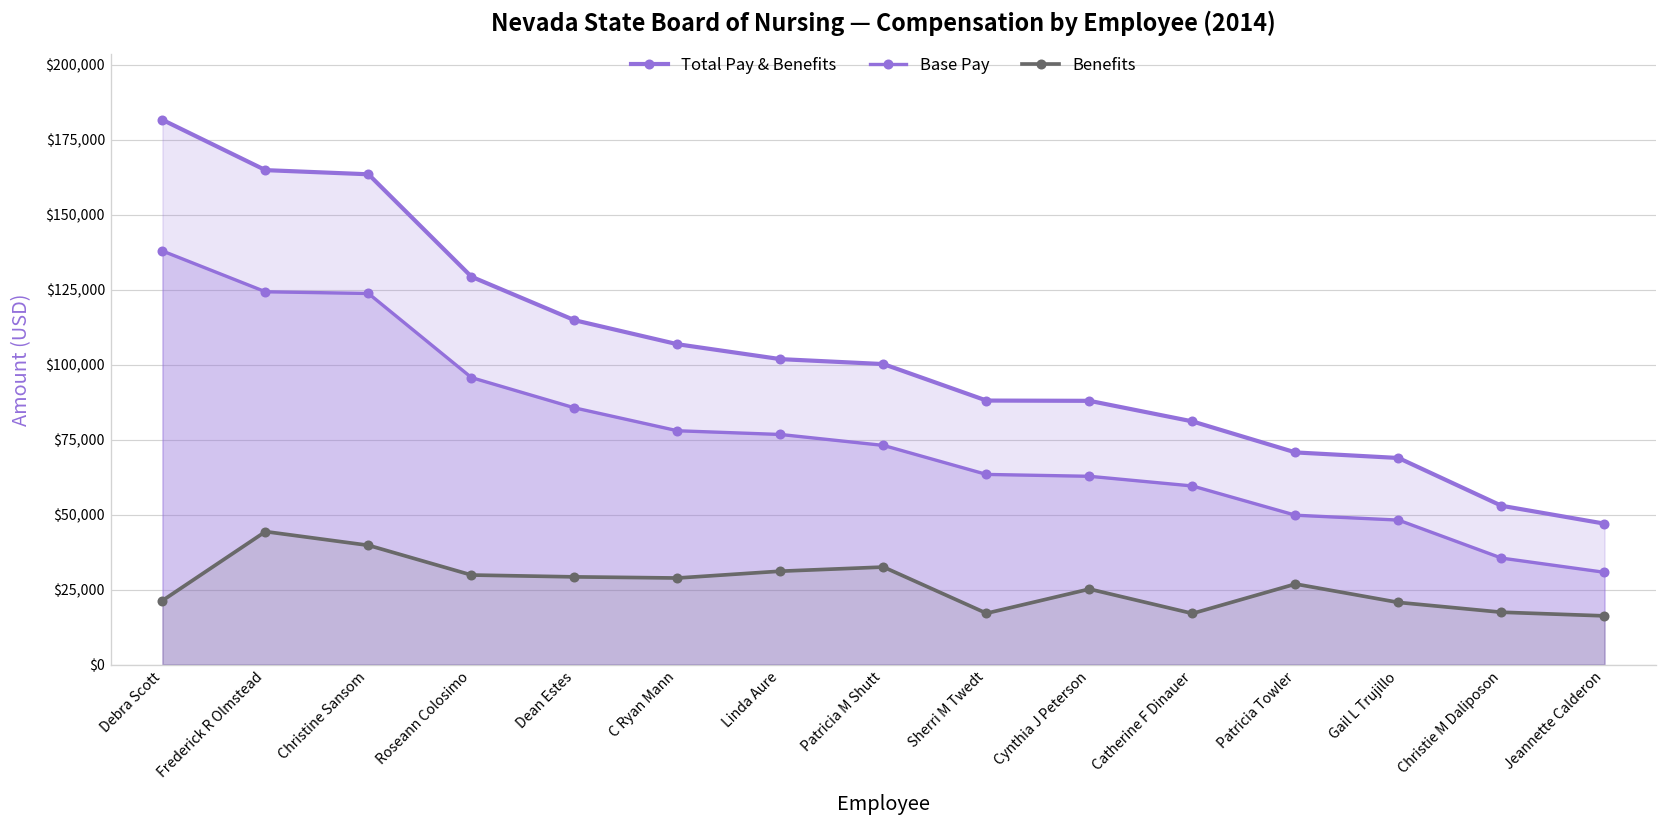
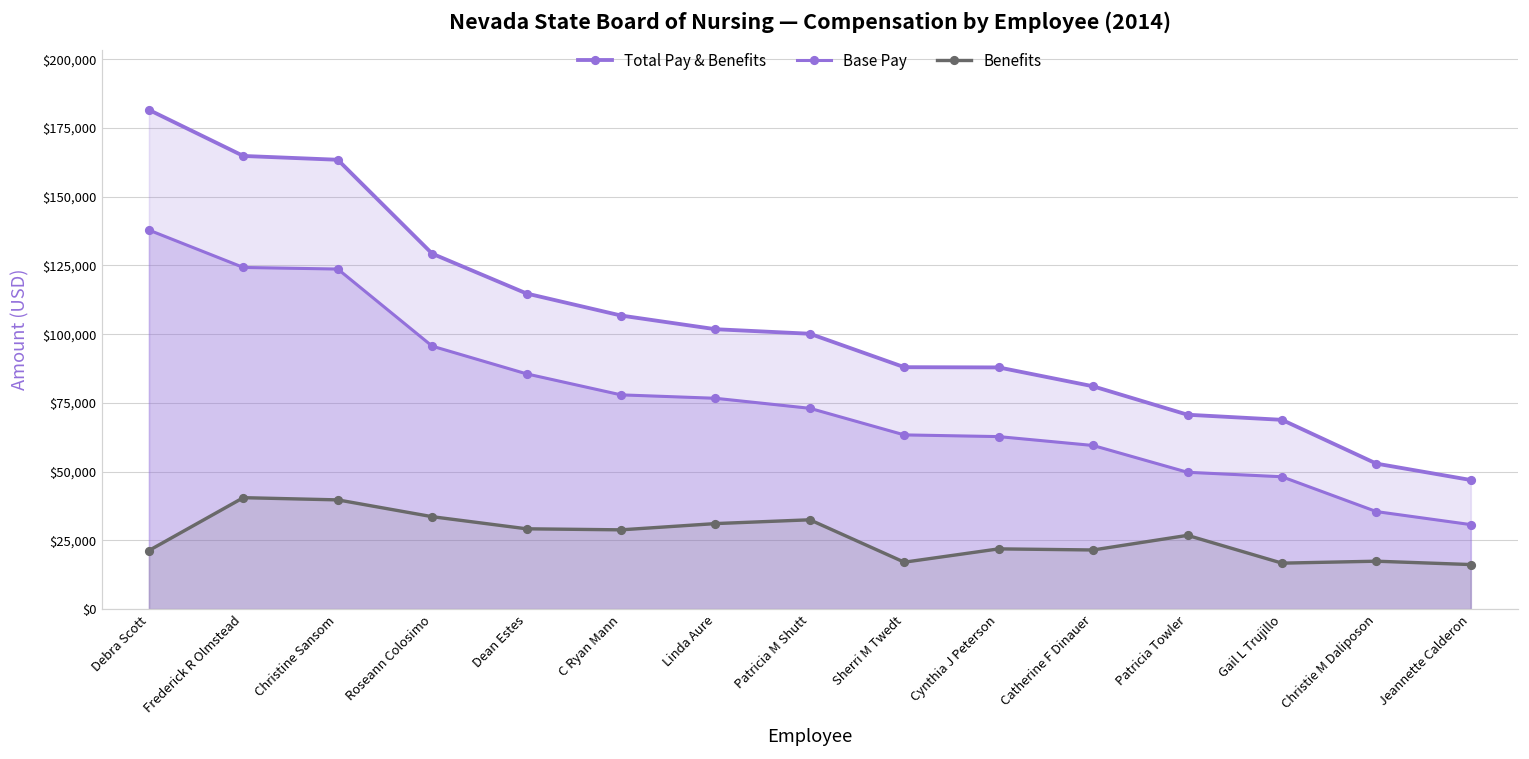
Benefits, Frederick R Olmstead: $44,000 -> $41,000
Benefits, Roseann Colosimo: $30,000 -> $34,000
Benefits, Cynthia J Peterson: $25,000 -> $22,000
Benefits, Catherine F Dinauer: $17,000 -> $22,000
Benefits, Gail L Trujillo: $21,000 -> $17,000
